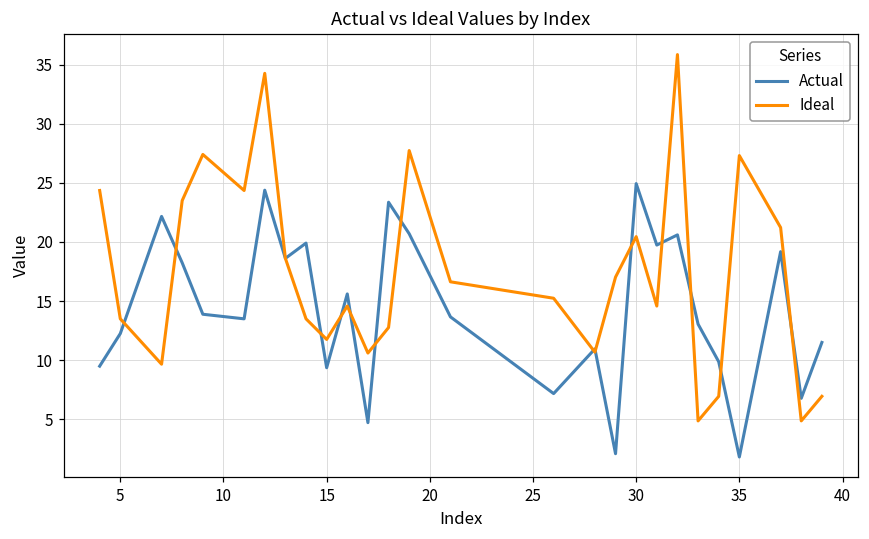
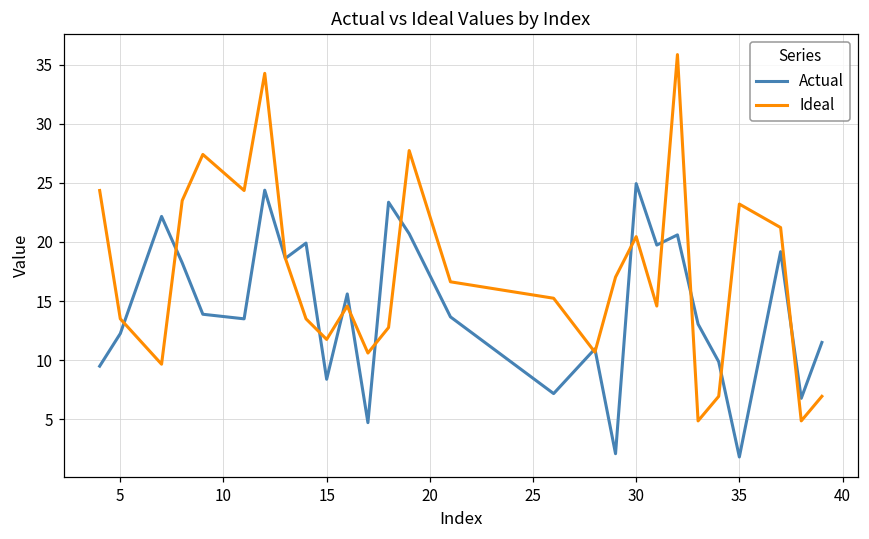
Actual, 15: 9.4 -> 8.4
Ideal, 35: 27.3 -> 23.2
